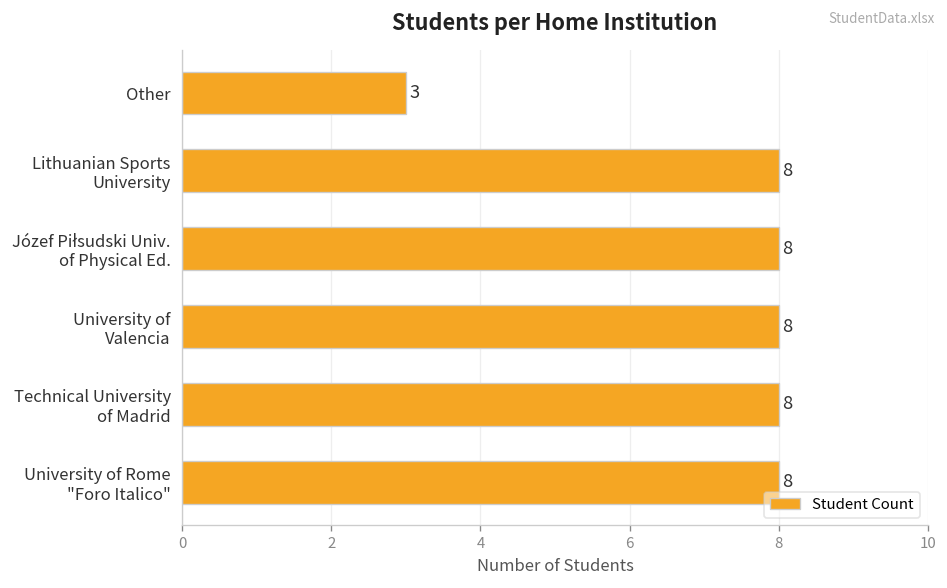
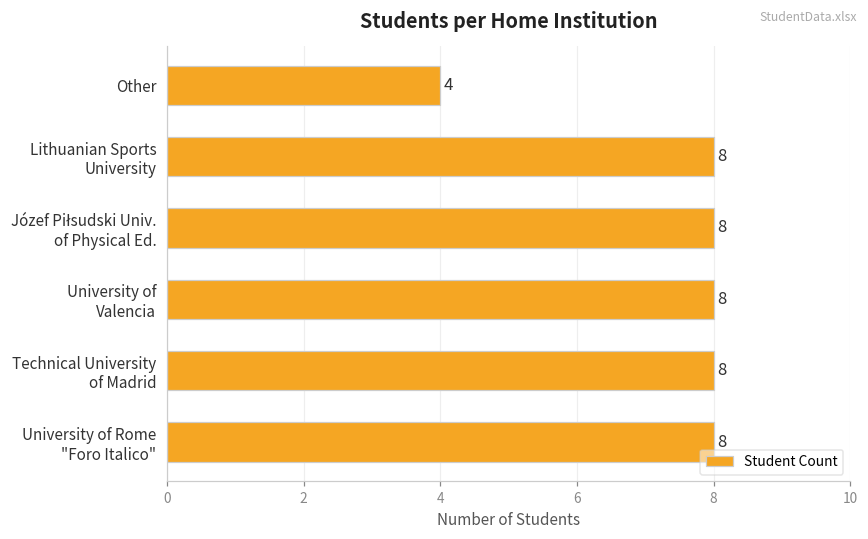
Other: 3 -> 4
